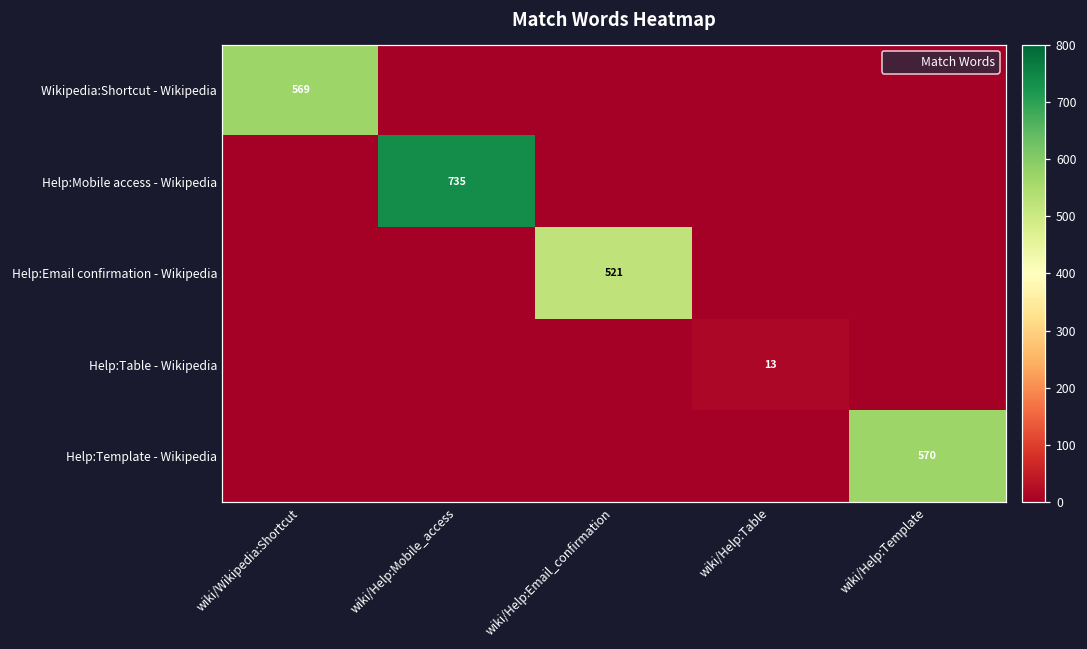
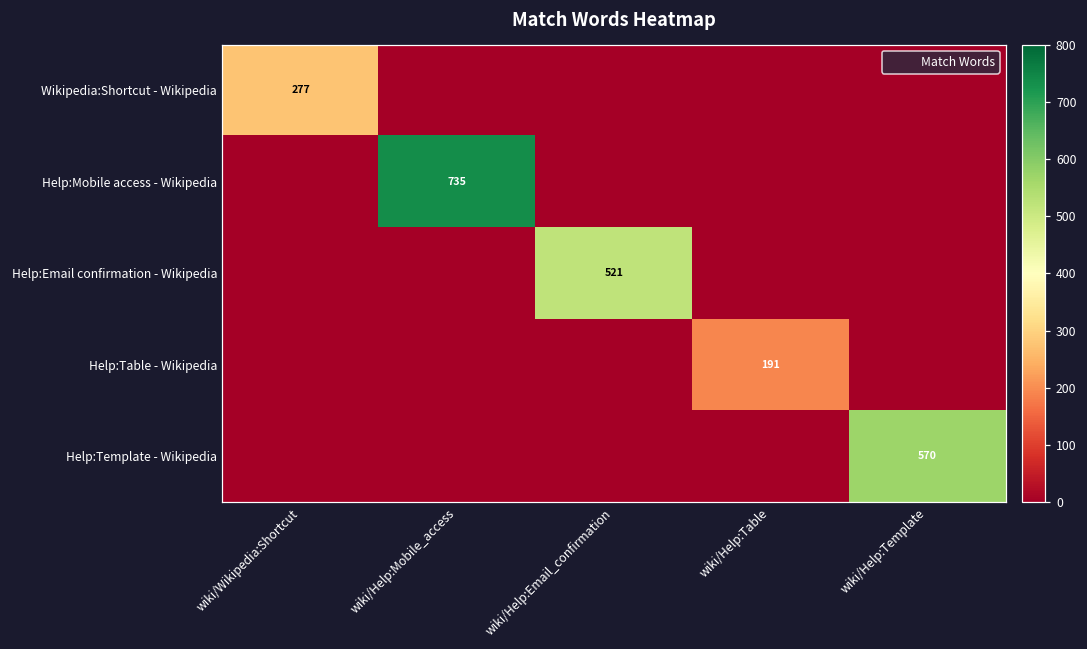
Wikipedia:Shortcut - Wikipedia, wiki/Wikipedia:Shortcut: 569 -> 277
Help:Table - Wikipedia, wiki/Help:Table: 13 -> 191
